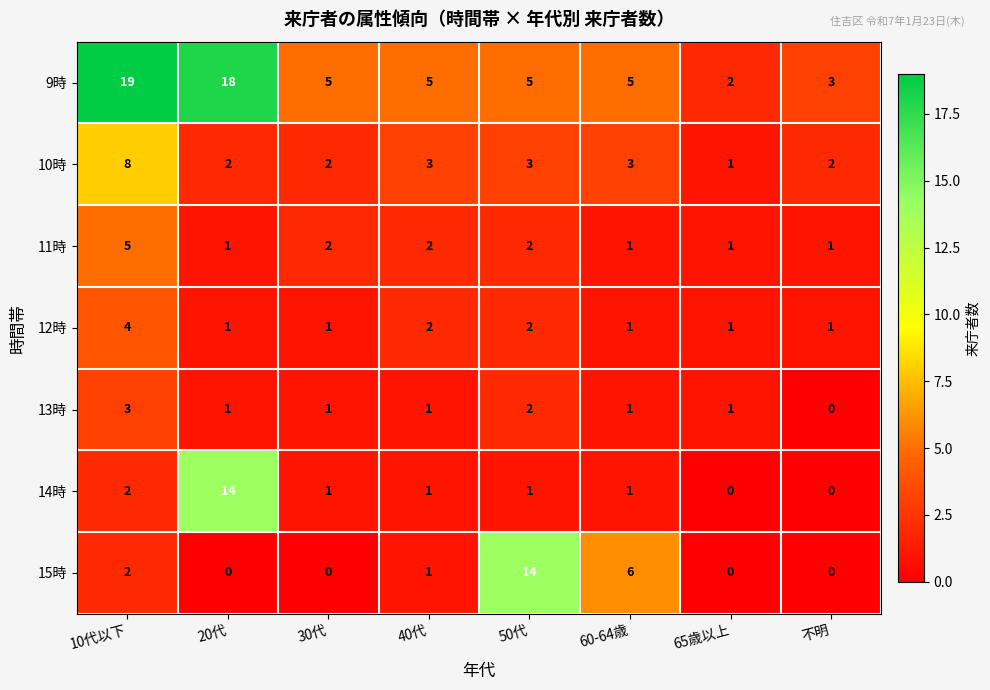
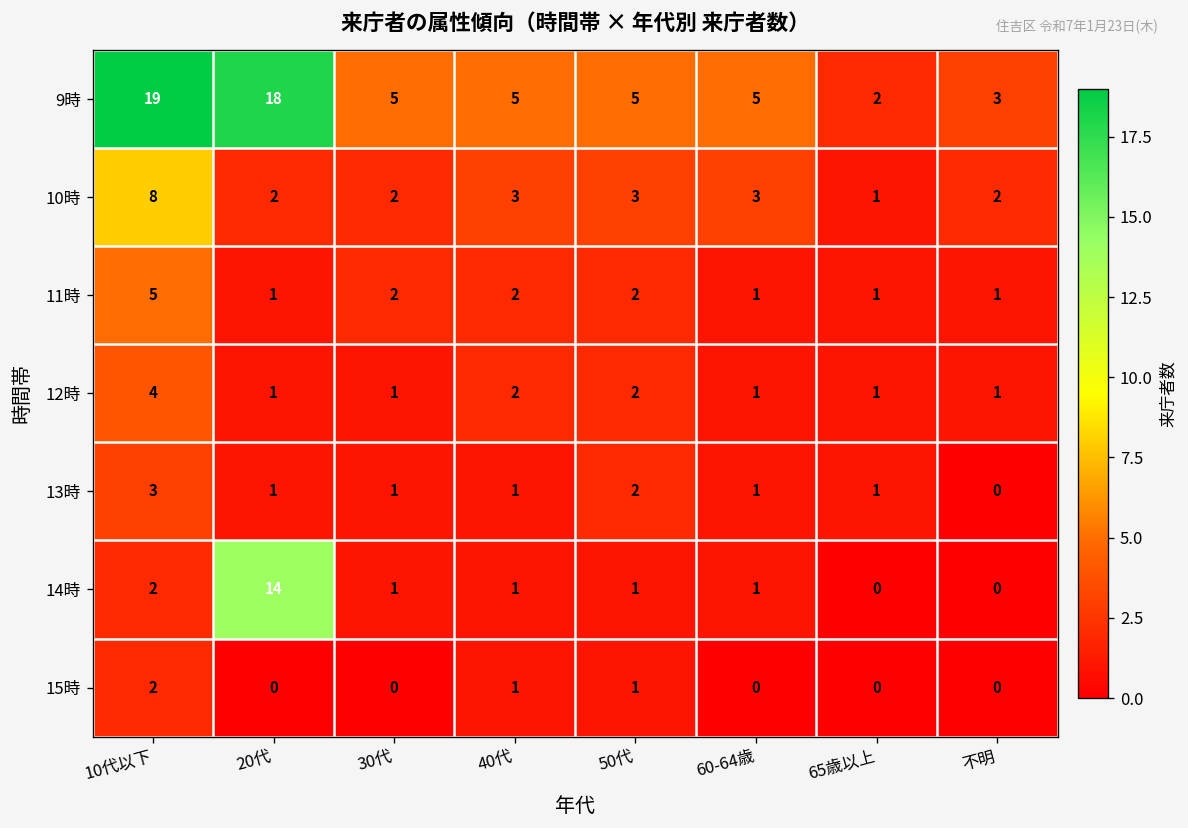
15時, 50代: 14 -> 1
15時, 60-64歳: 6 -> 0
